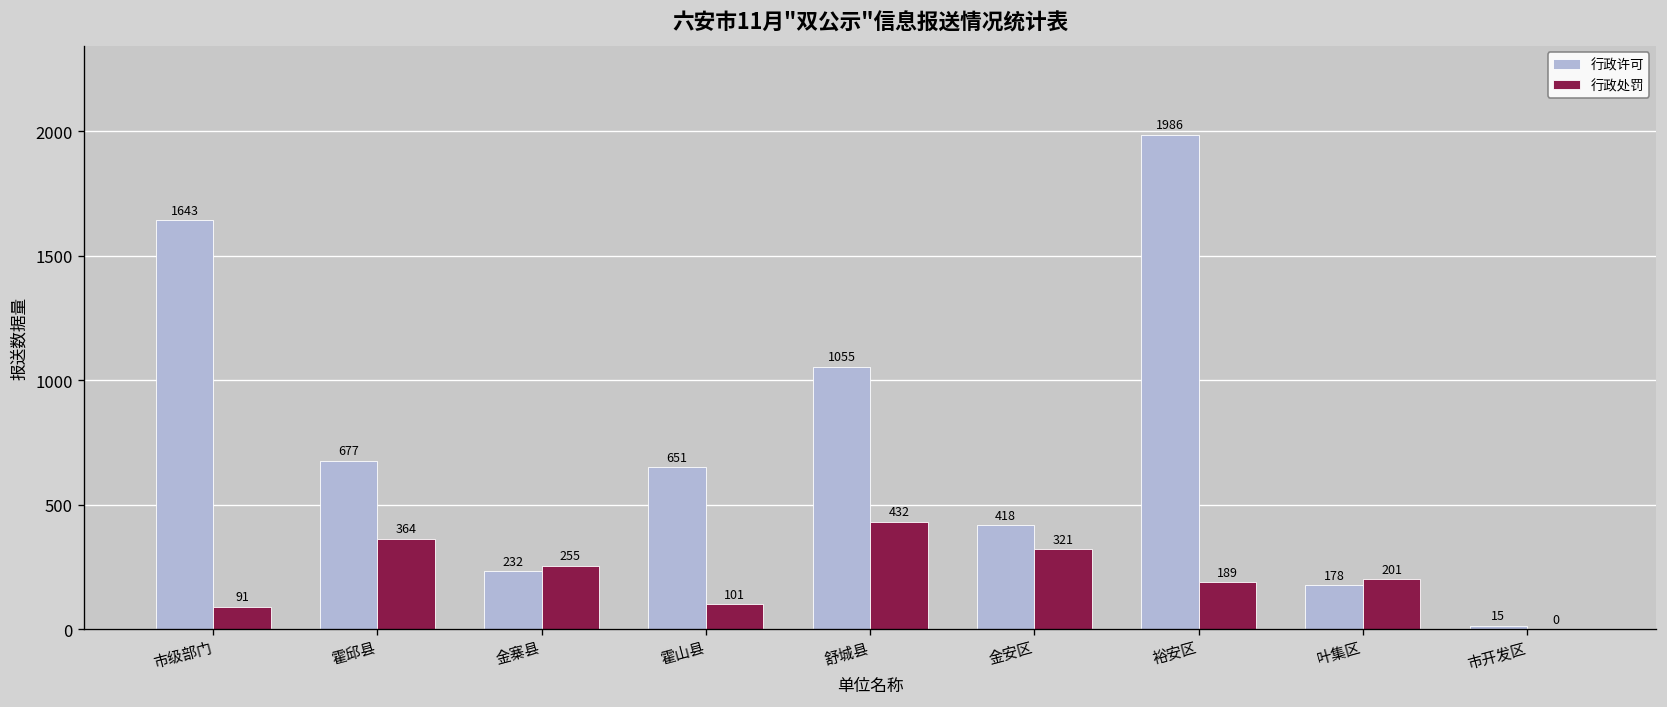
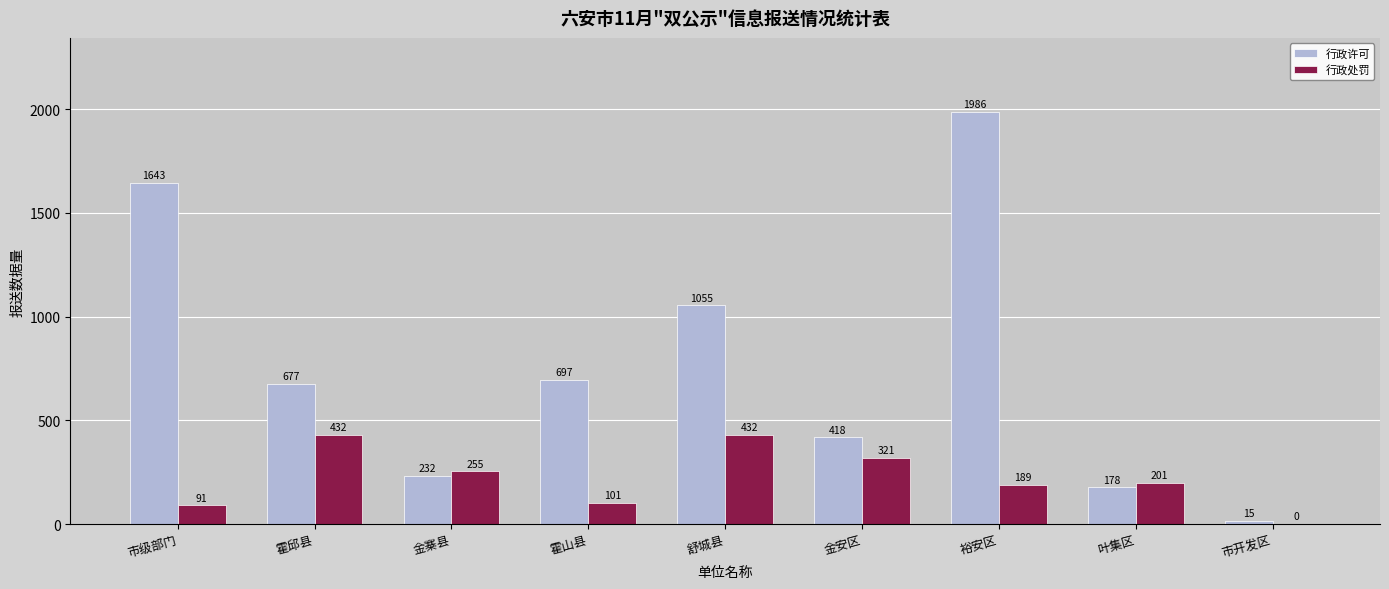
行政处罚, 霍邱县: 364 -> 432
行政许可, 霍山县: 651 -> 697
